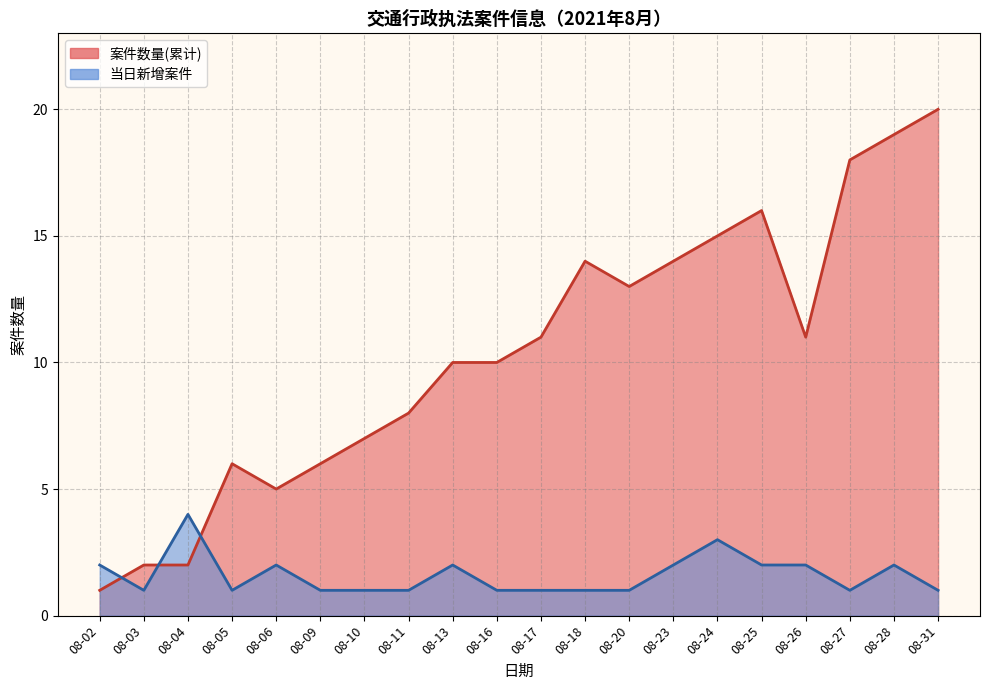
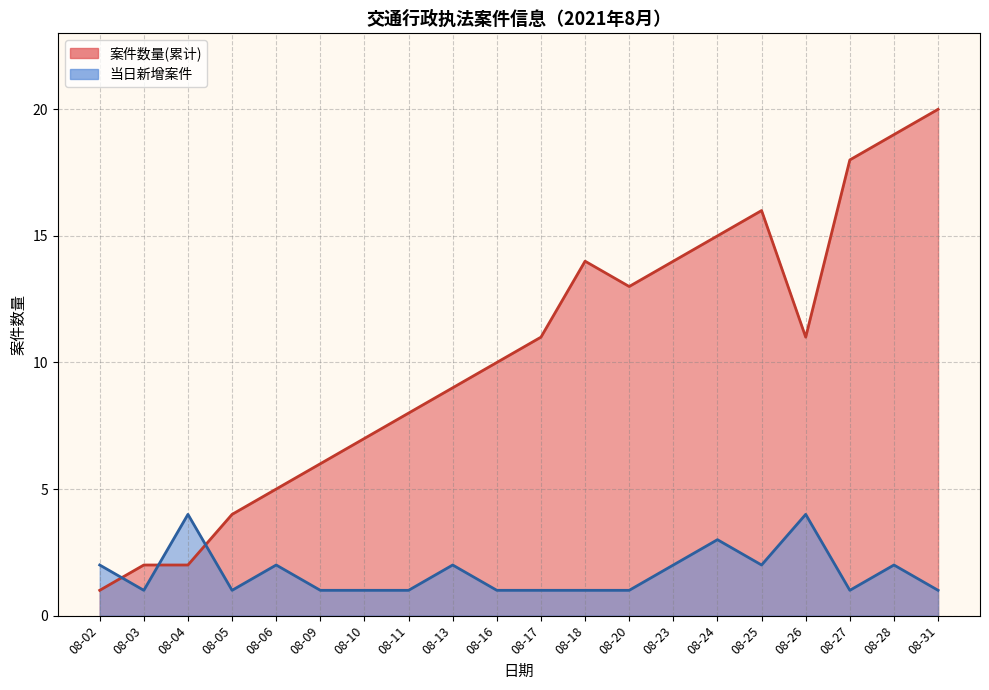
案件数量(累计), 08-05: 6 -> 4
案件数量(累计), 08-13: 10 -> 9
当日新增案件, 08-26: 2 -> 4
